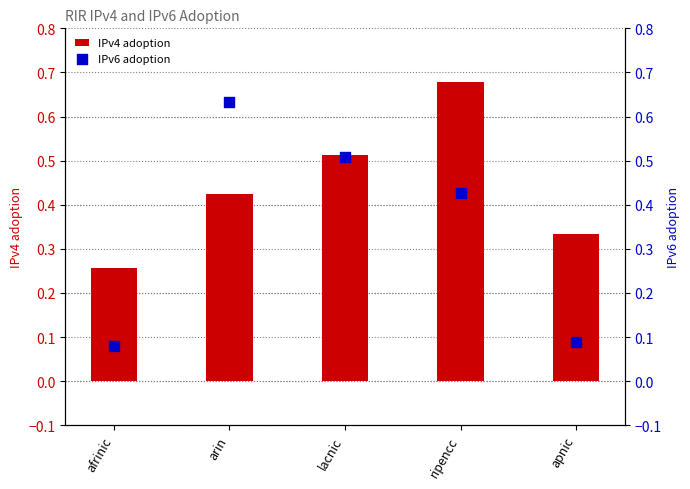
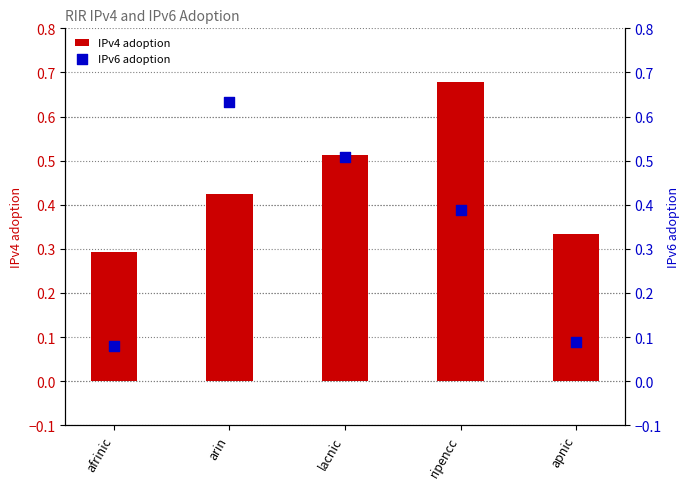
IPv4 adoption, afrinic: 0.26 -> 0.29
IPv6 adoption, ripencc: 0.43 -> 0.39
